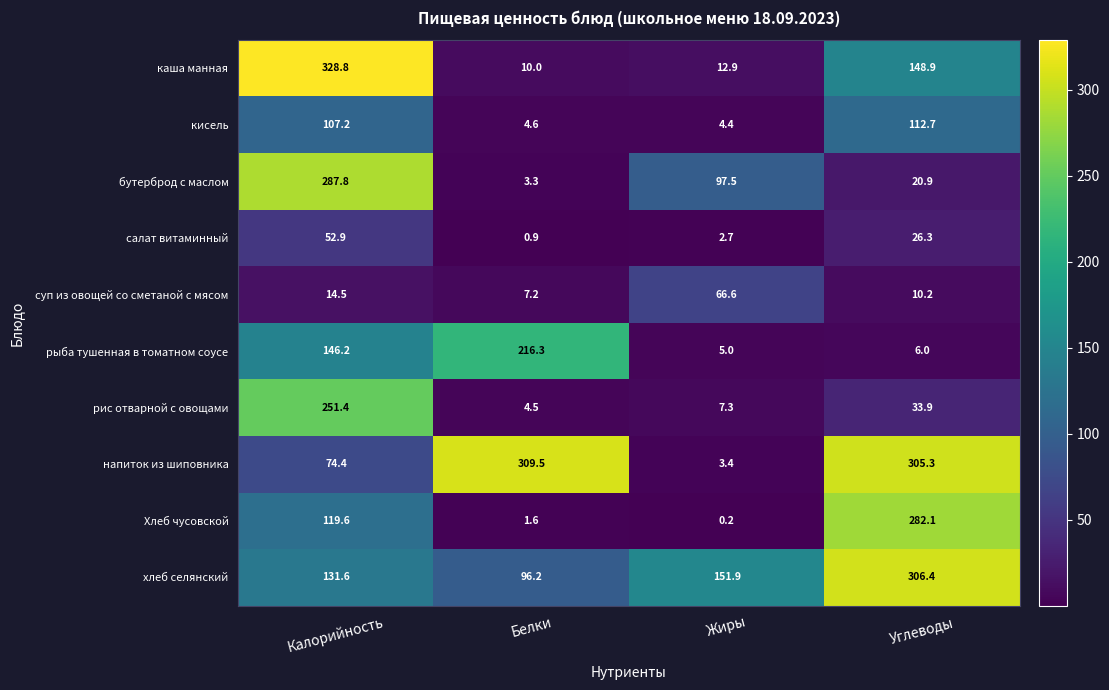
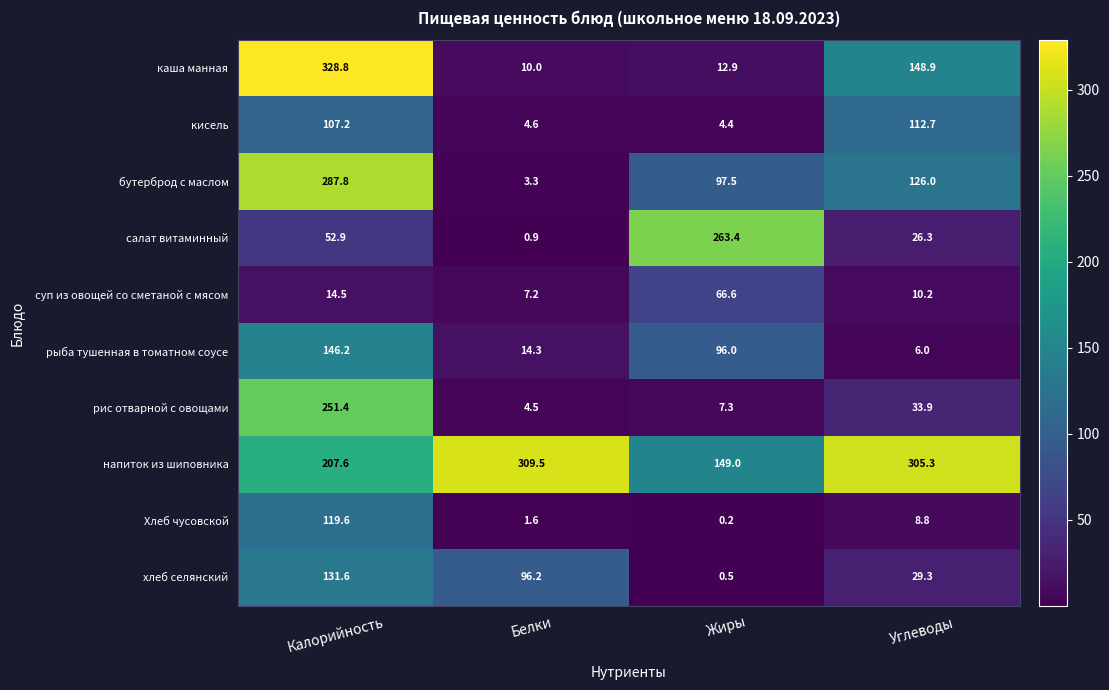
бутерброд с маслом, Углеводы: 20.9 -> 126.0
салат витаминный, Жиры: 2.7 -> 263.4
рыба тушенная в томатном соусе, Белки: 216.3 -> 14.3
рыба тушенная в томатном соусе, Жиры: 5.0 -> 96.0
напиток из шиповника, Калорийность: 74.4 -> 207.6
напиток из шиповника, Жиры: 3.4 -> 149.0
Хлеб чусовской, Углеводы: 282.1 -> 8.8
хлеб селянский, Жиры: 151.9 -> 0.5
хлеб селянский, Углеводы: 306.4 -> 29.3
